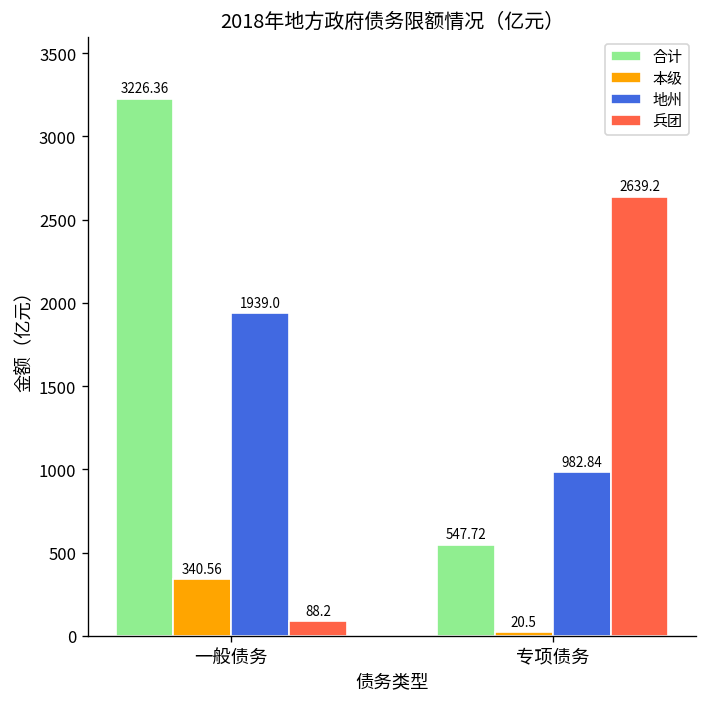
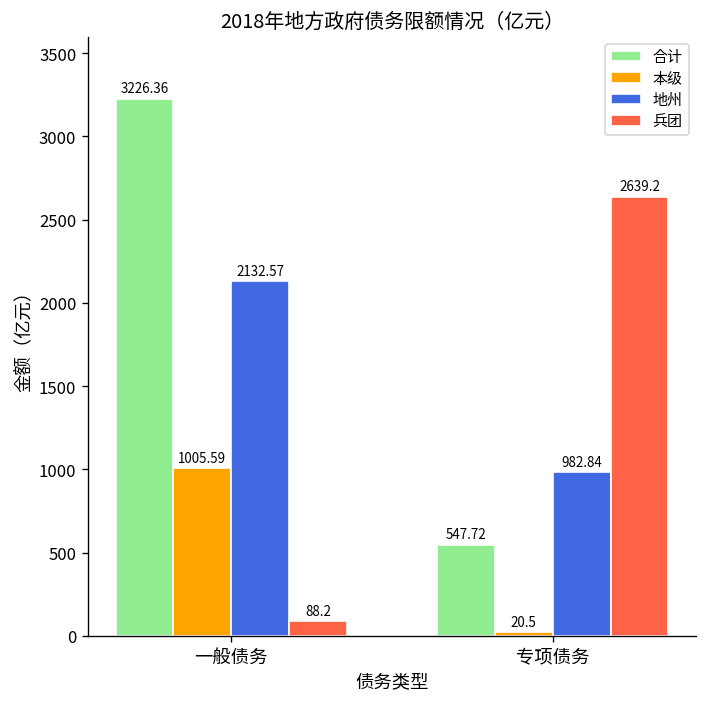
本级, 一般债务: 340.56 -> 1005.59
地州, 一般债务: 1939.0 -> 2132.57
